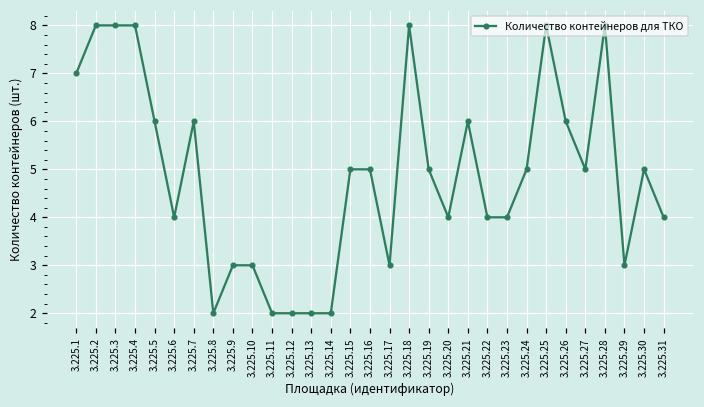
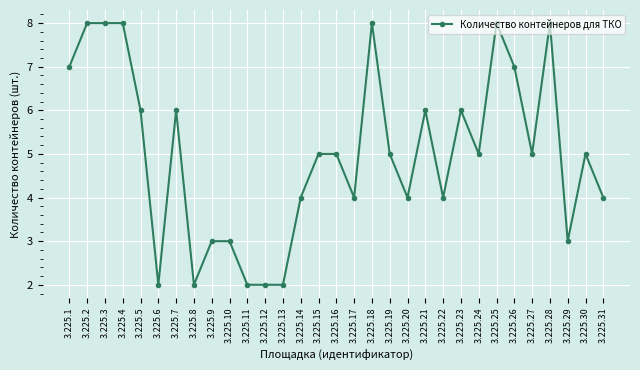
3.225.6: 4 -> 2
3.225.14: 2 -> 4
3.225.17: 3 -> 4
3.225.23: 4 -> 6
3.225.26: 6 -> 7
